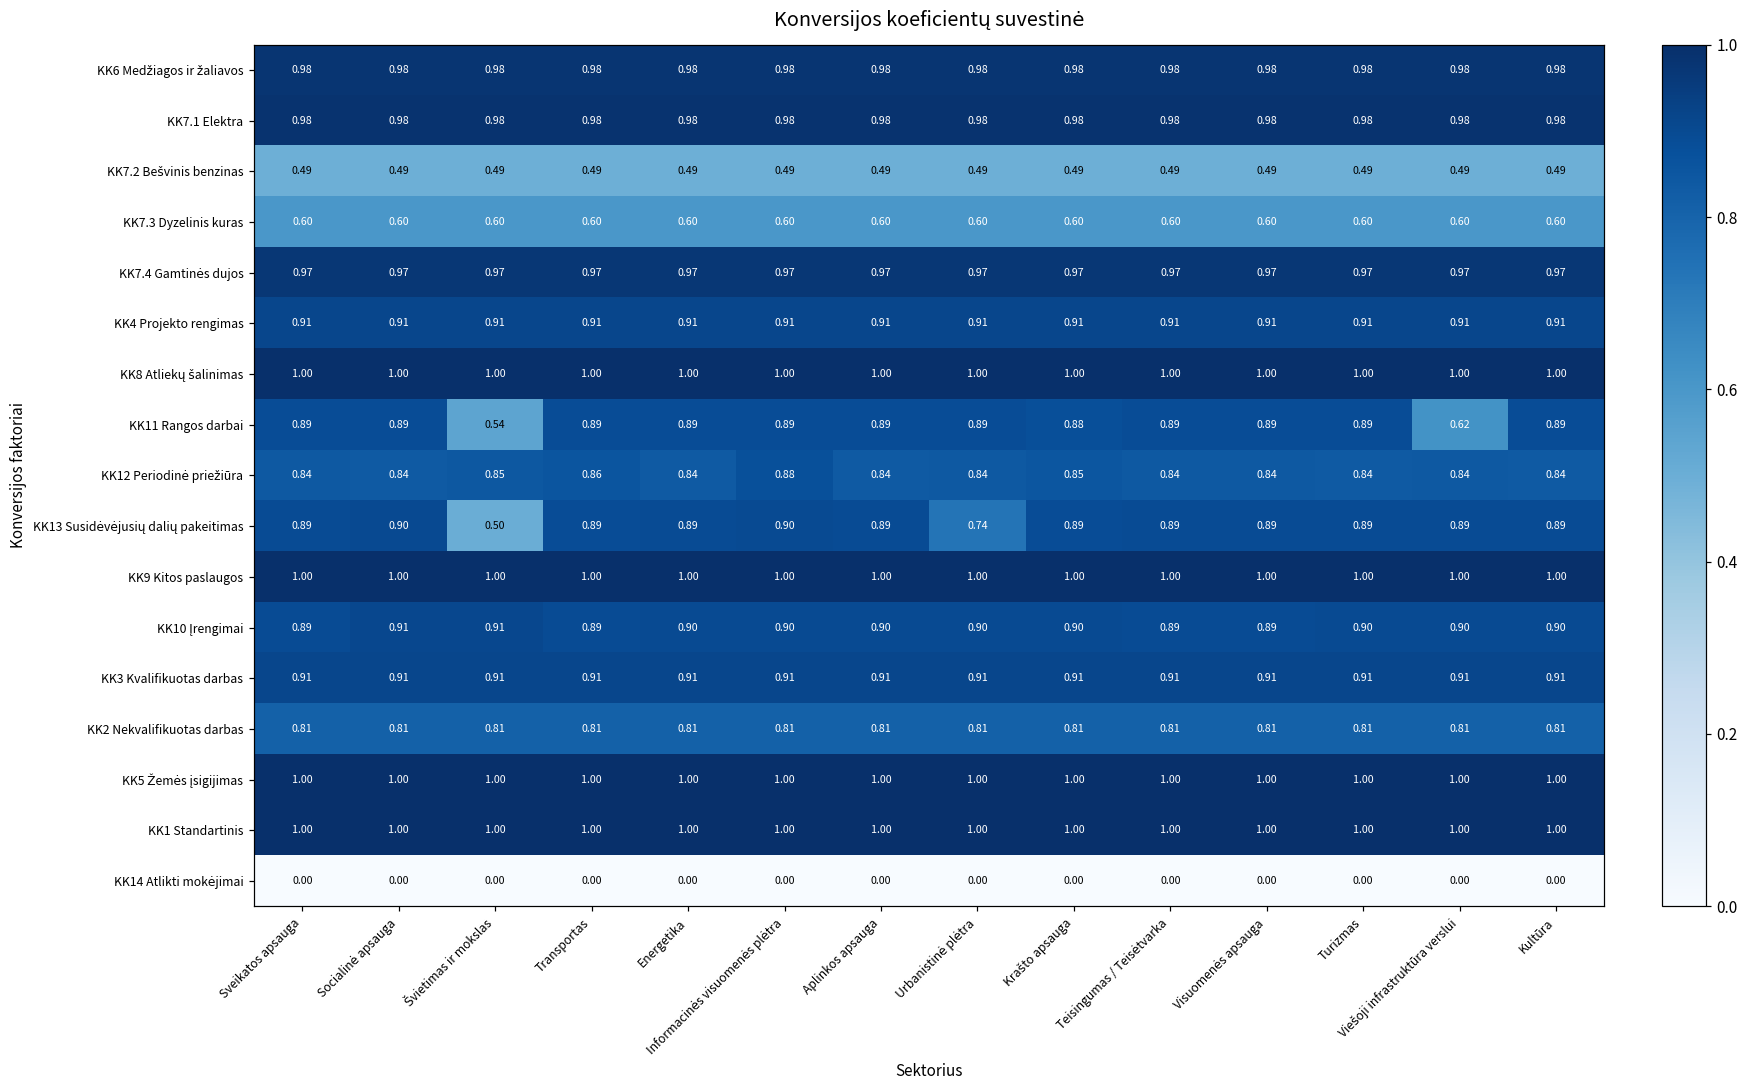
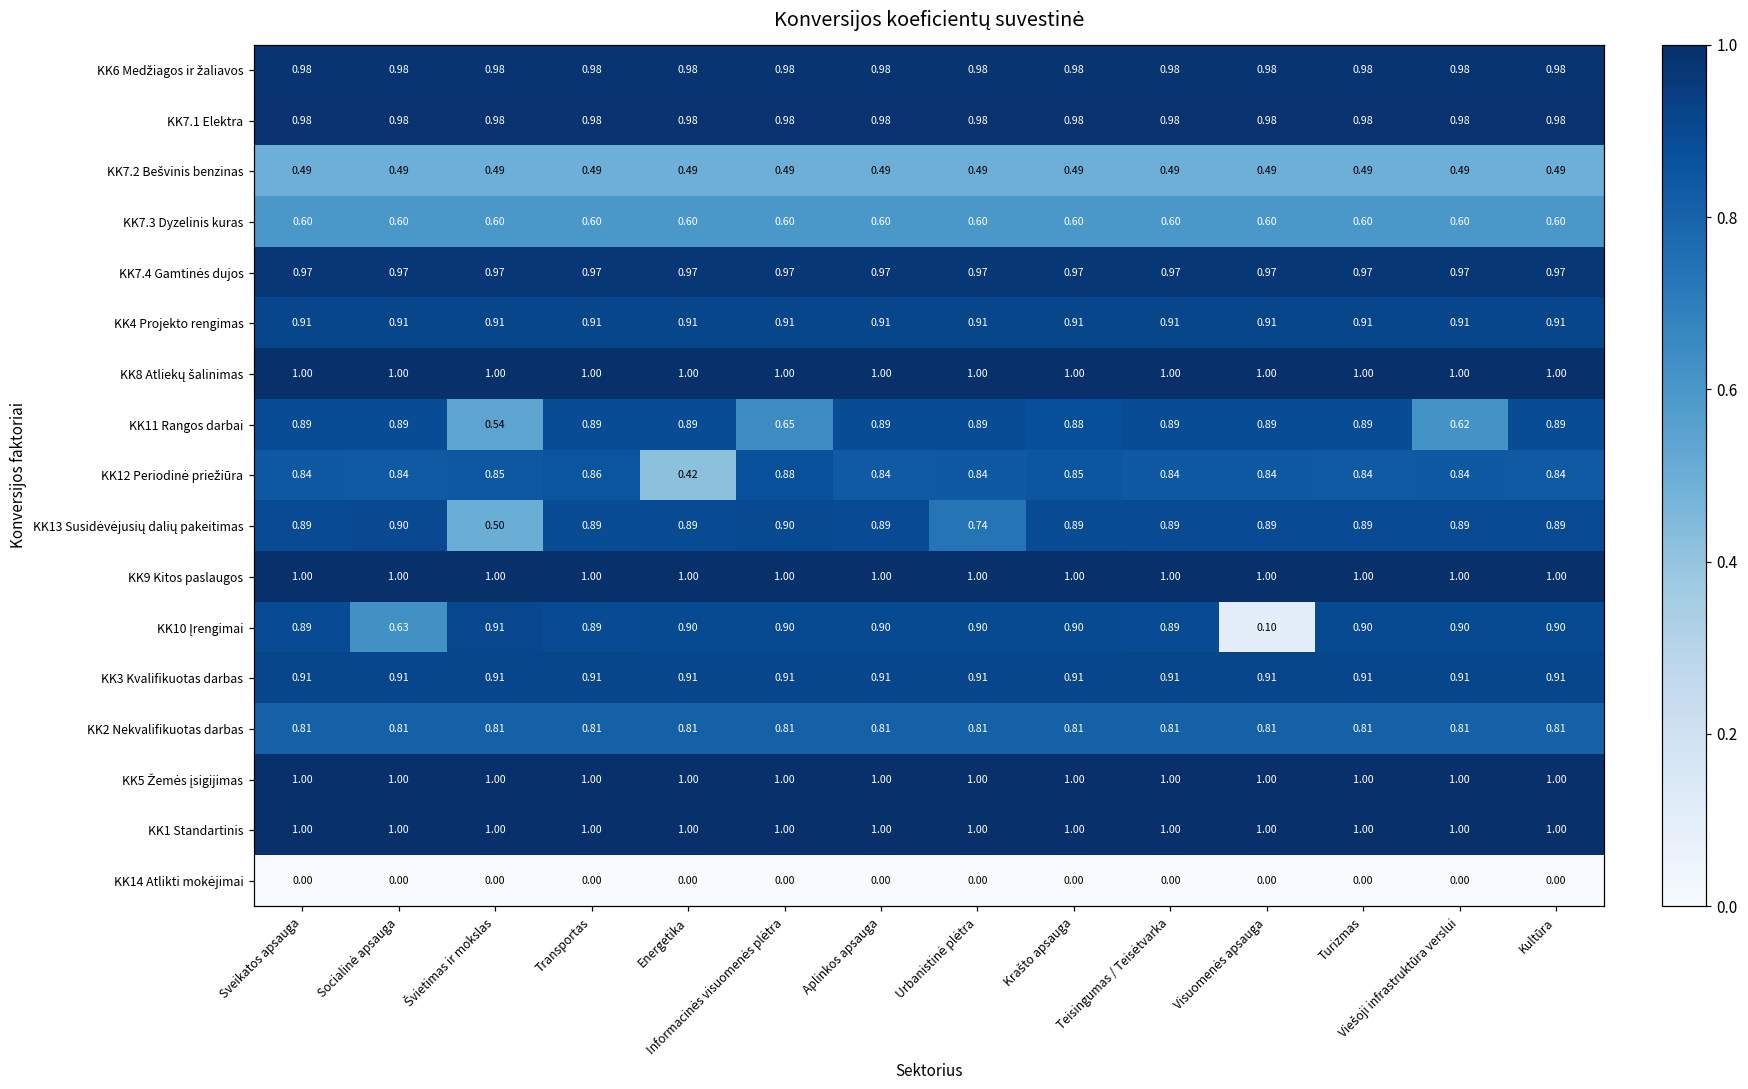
KK11 Rangos darbai, Informacinės visuomenės plėtra: 0.89 -> 0.65
KK12 Periodinė priežiūra, Energetika: 0.84 -> 0.42
KK10 Įrengimai, Socialinė apsauga: 0.91 -> 0.63
KK10 Įrengimai, Visuomenės apsauga: 0.89 -> 0.10
